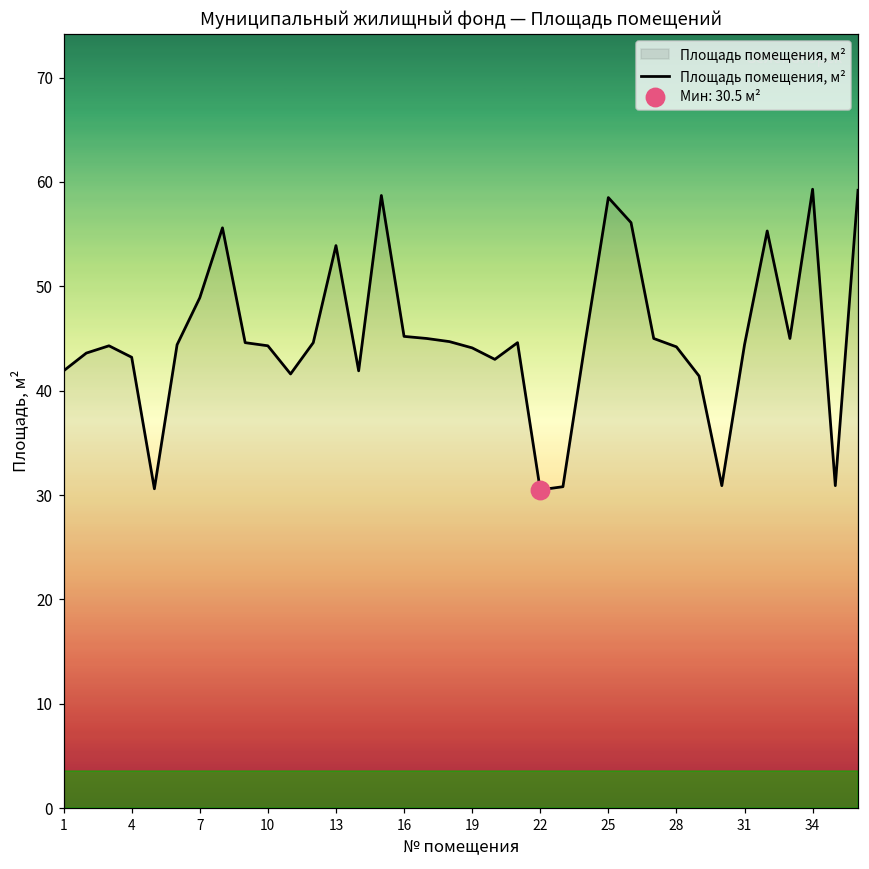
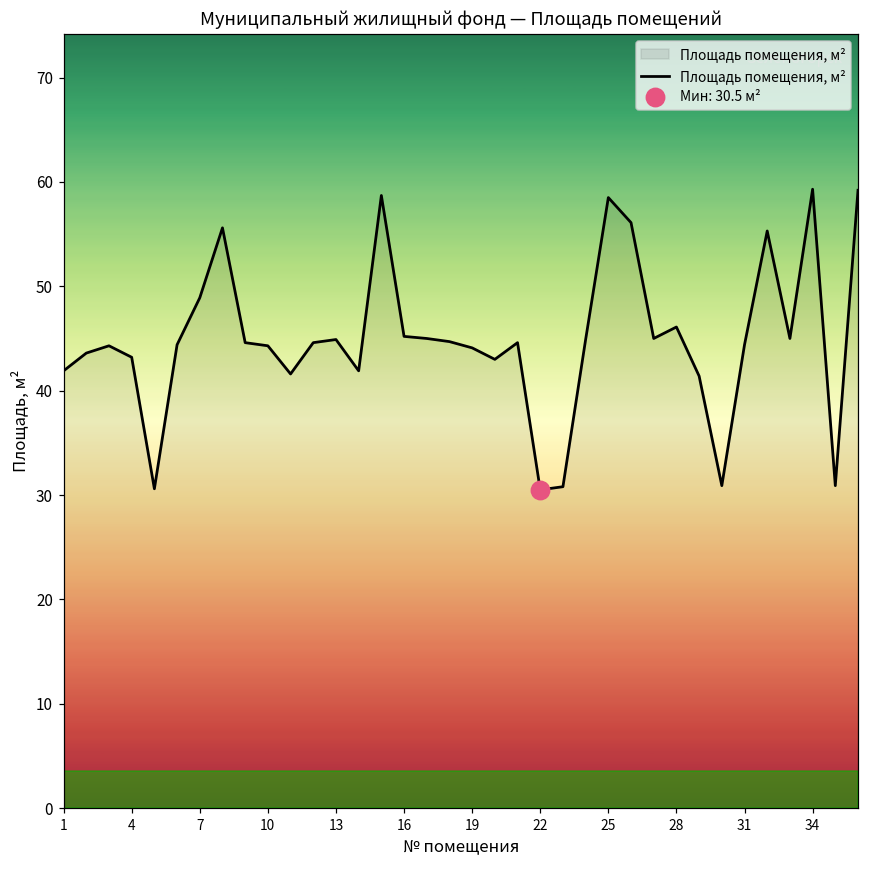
Площадь помещения, м², 13: 54 -> 45
Площадь помещения, м², 28: 44 -> 46
